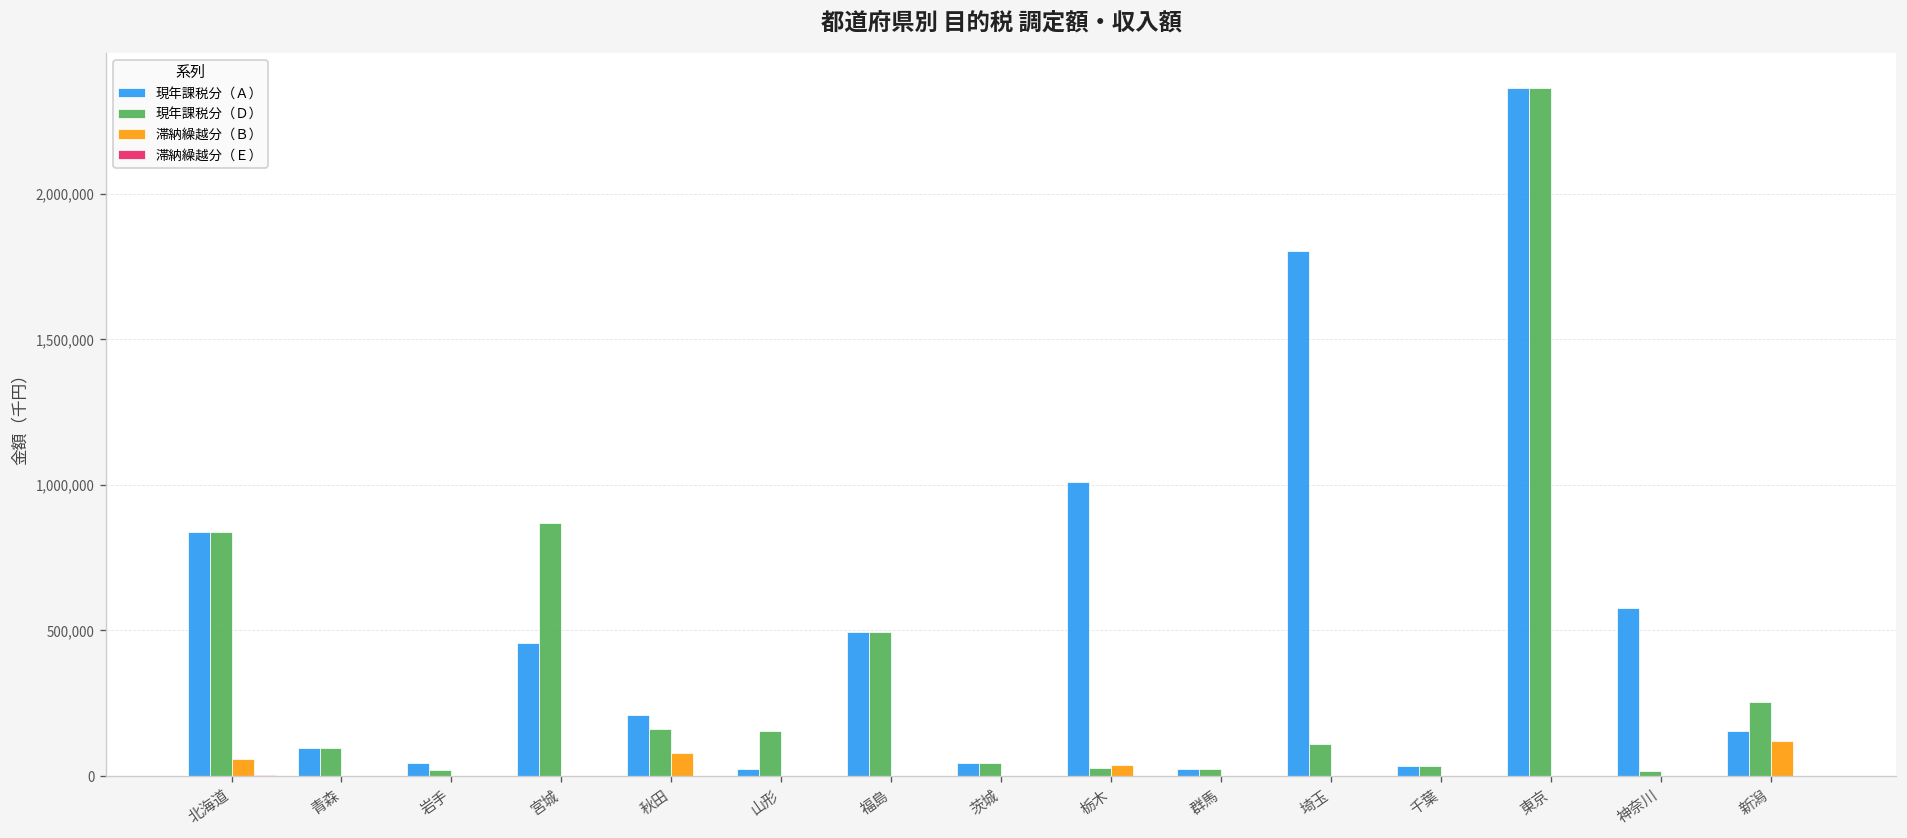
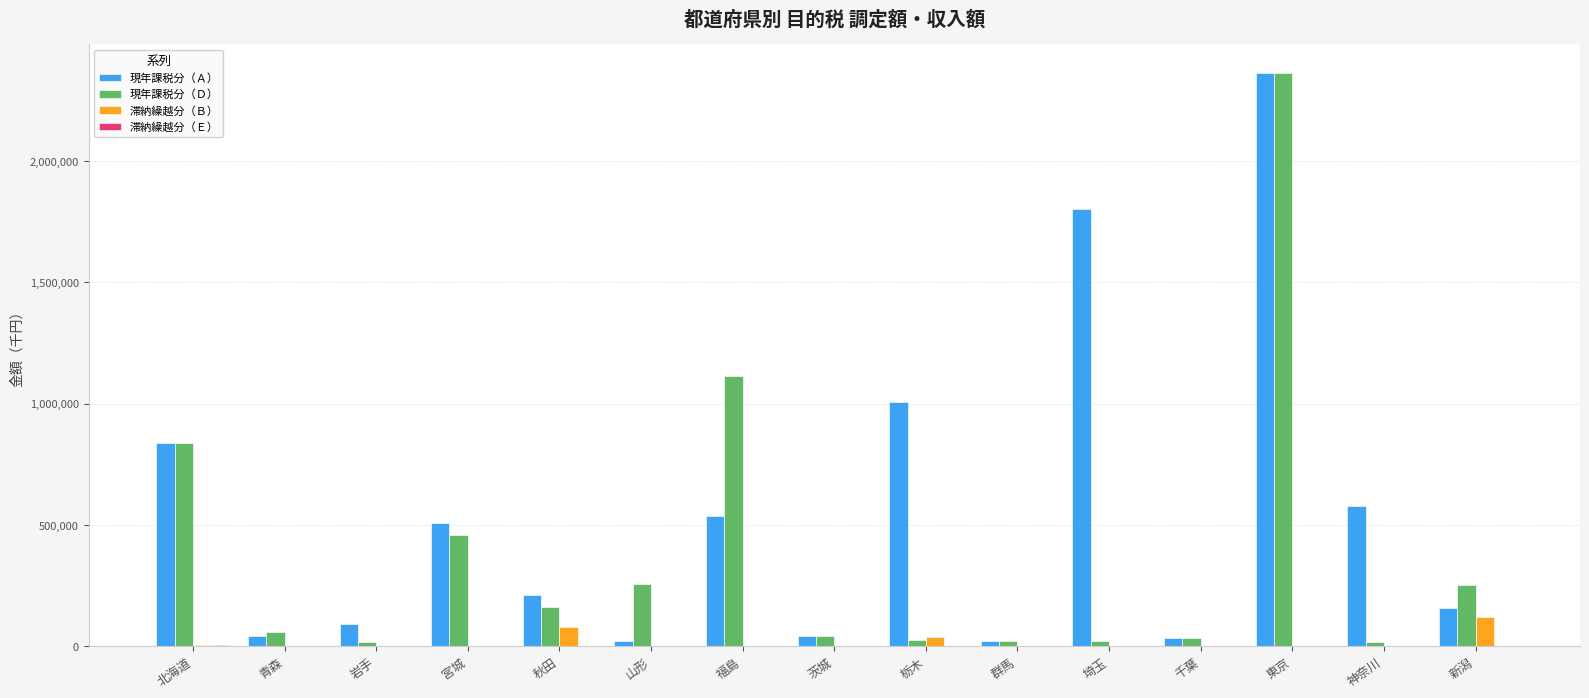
滞納繰越分（Ｂ）, 北海道: 60,000 -> 0
現年課税分（Ａ）, 青森: 90,000 -> 40,000
現年課税分（Ｄ）, 青森: 90,000 -> 60,000
現年課税分（Ａ）, 岩手: 40,000 -> 90,000
現年課税分（Ａ）, 宮城: 460,000 -> 510,000
現年課税分（Ｄ）, 宮城: 870,000 -> 460,000
現年課税分（Ｄ）, 山形: 150,000 -> 260,000
現年課税分（Ａ）, 福島: 490,000 -> 530,000
現年課税分（Ｄ）, 福島: 490,000 -> 1,110,000
現年課税分（Ｄ）, 埼玉: 110,000 -> 20,000
